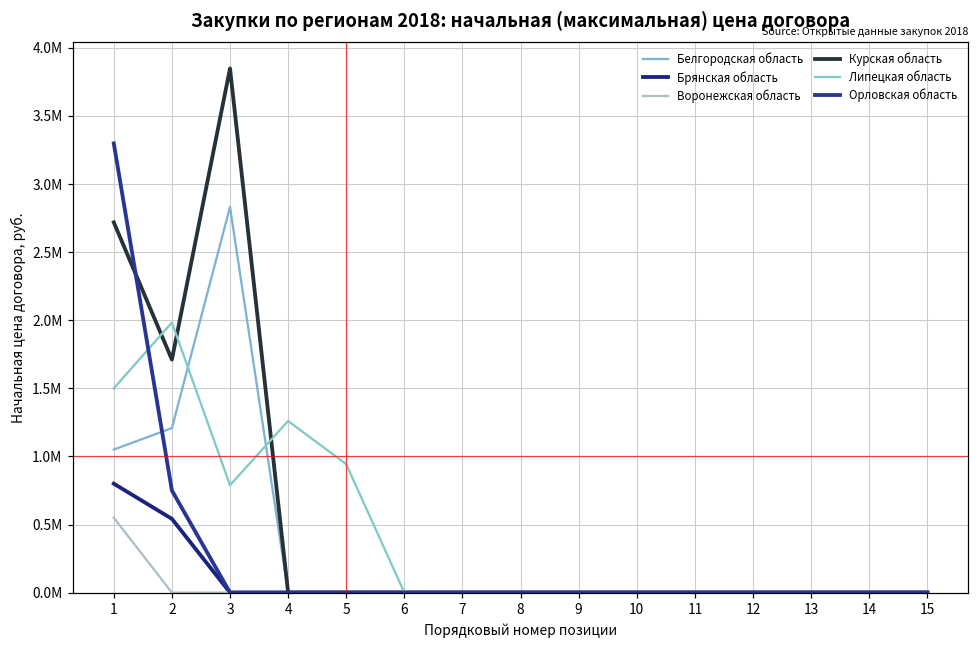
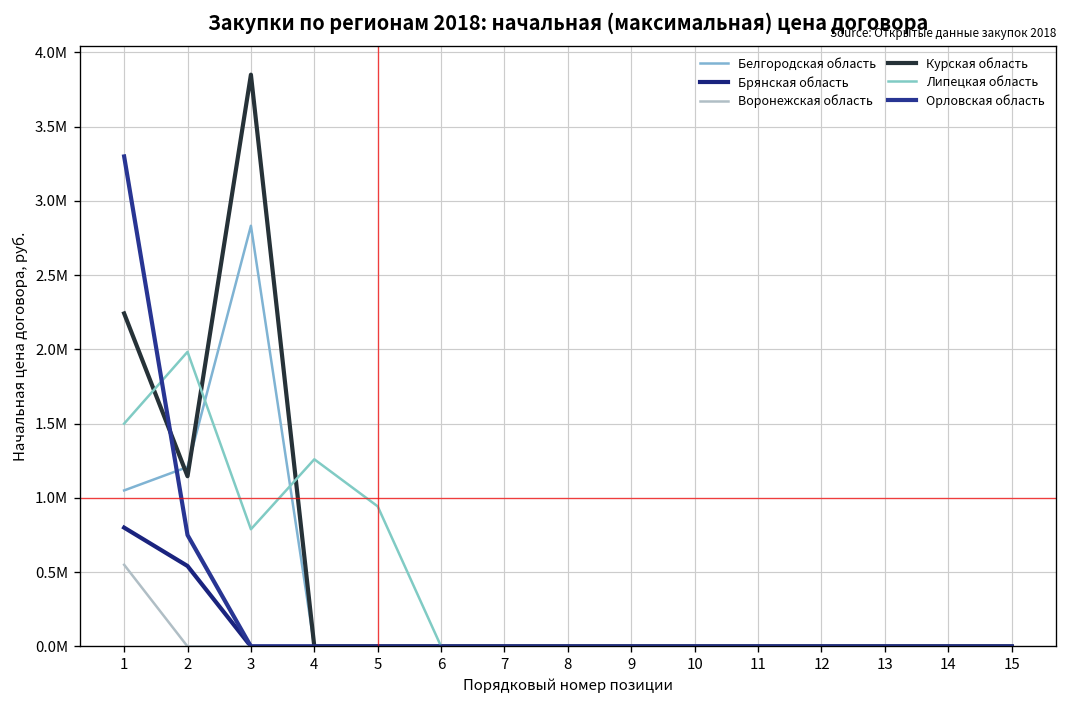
Курская область, 1: 2720000 -> 2240000
Курская область, 2: 1710000 -> 1150000
